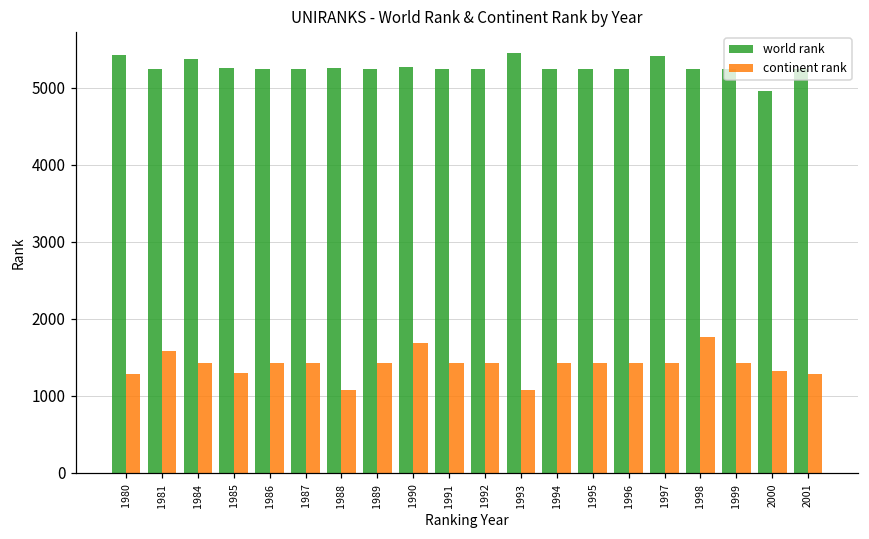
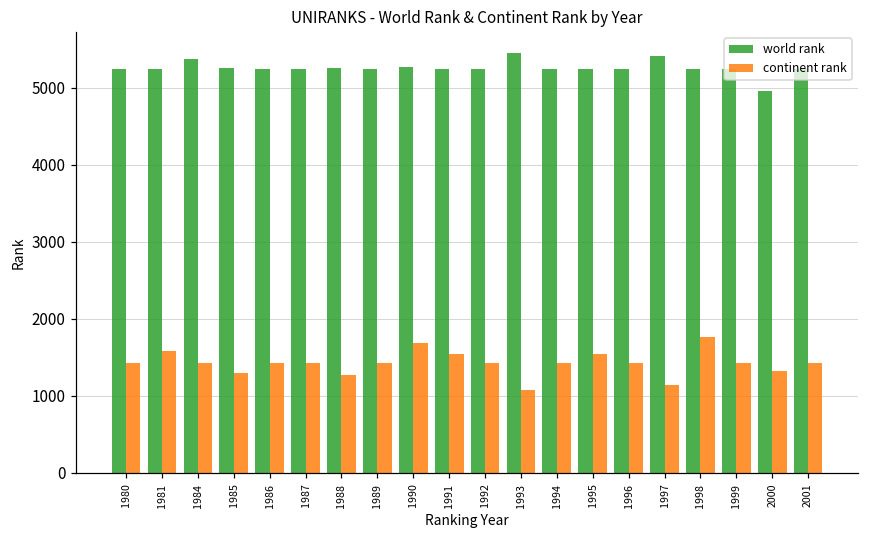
world rank, 1980: 5400 -> 5200
continent rank, 1980: 1300 -> 1400
continent rank, 1988: 1100 -> 1300
continent rank, 1991: 1400 -> 1500
continent rank, 1995: 1400 -> 1500
continent rank, 1997: 1400 -> 1100
continent rank, 2001: 1300 -> 1400
